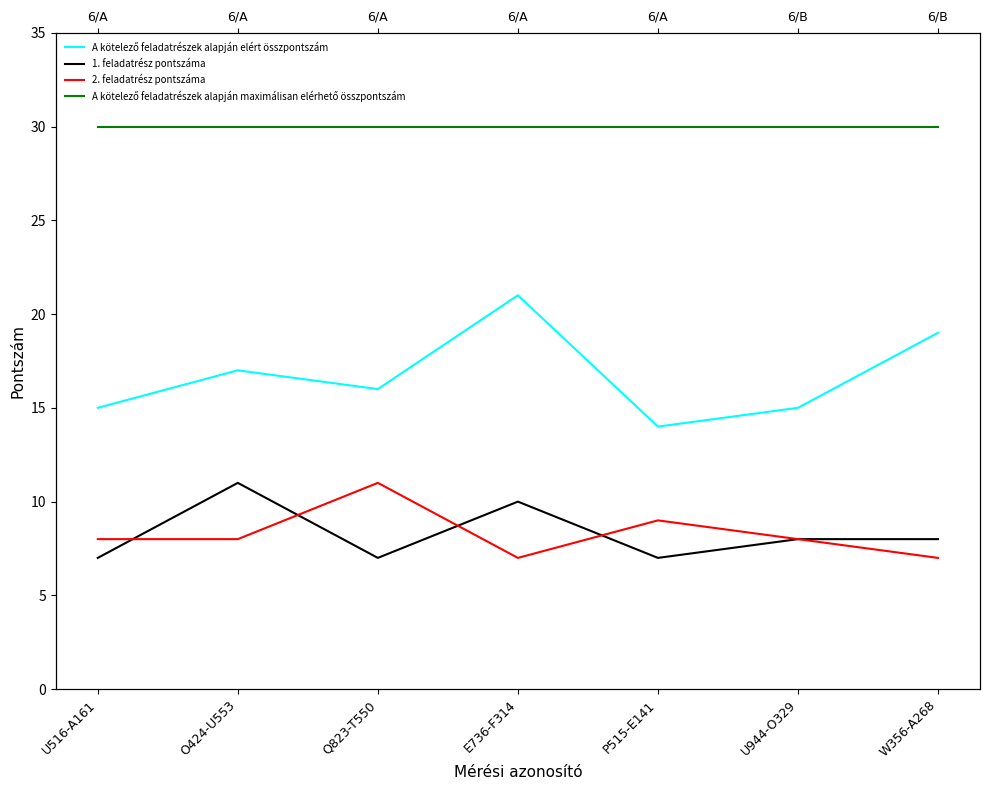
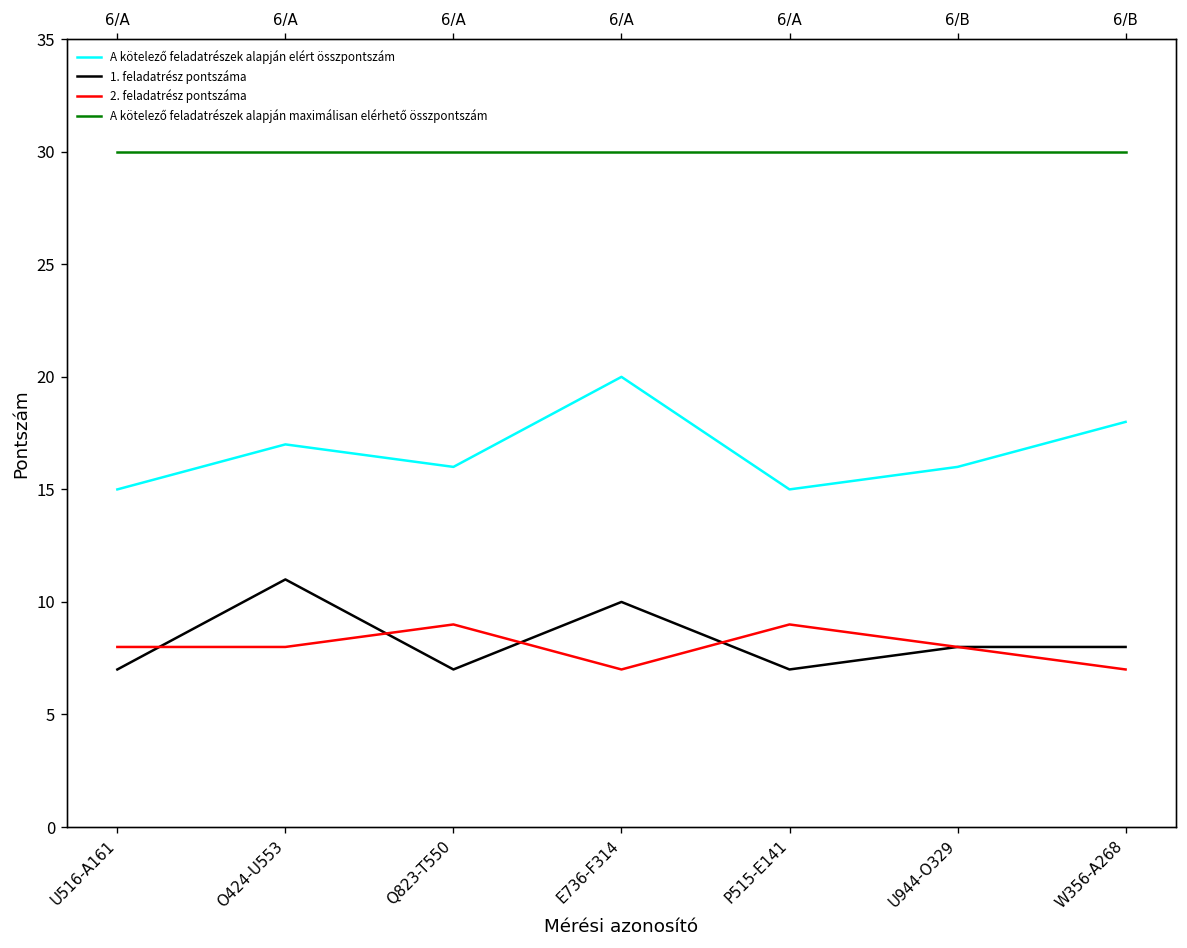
2. feladatrész pontszáma, Q823-T550: 11 -> 9
A kötelező feladatrészek alapján elért összpontszám, E736-F314: 21 -> 20
A kötelező feladatrészek alapján elért összpontszám, P515-E141: 14 -> 15
A kötelező feladatrészek alapján elért összpontszám, U944-O329: 15 -> 16
A kötelező feladatrészek alapján elért összpontszám, W356-A268: 19 -> 18
